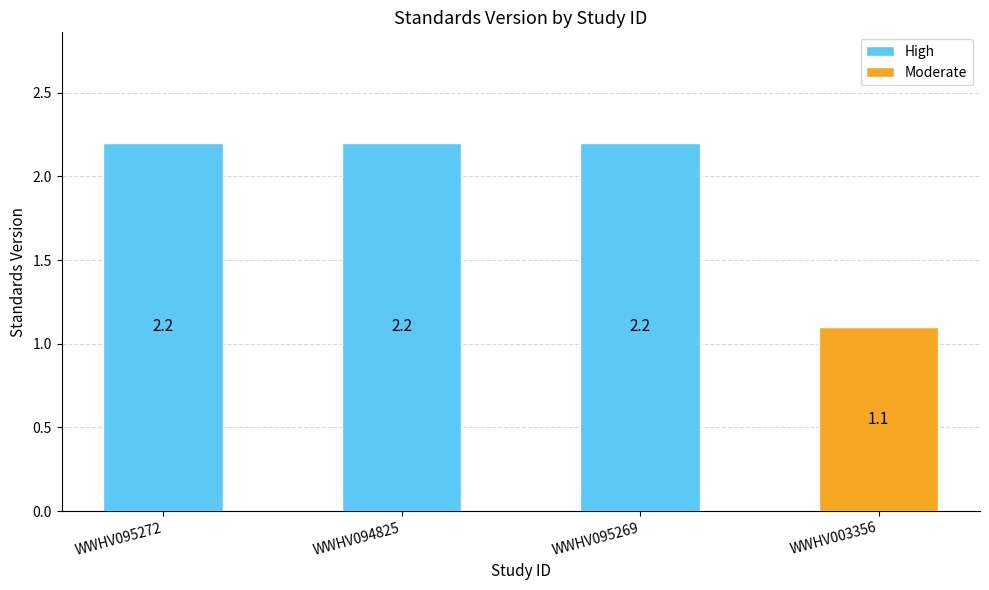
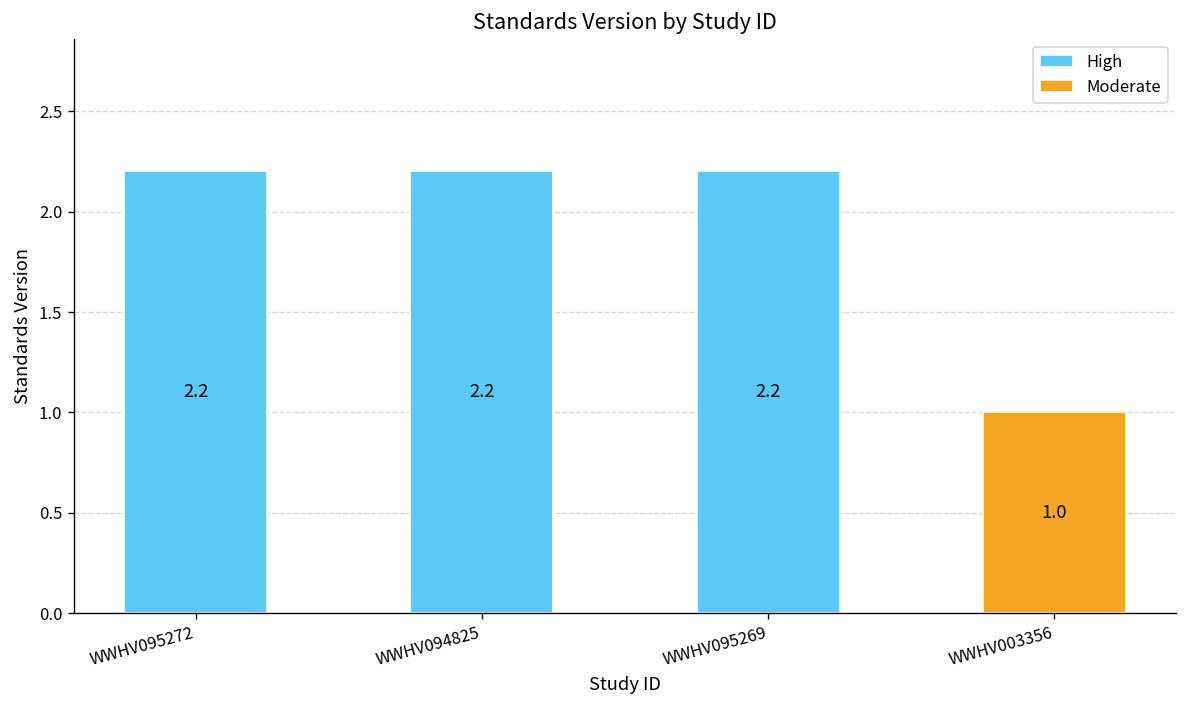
WWHV003356: 1.1 -> 1.0
